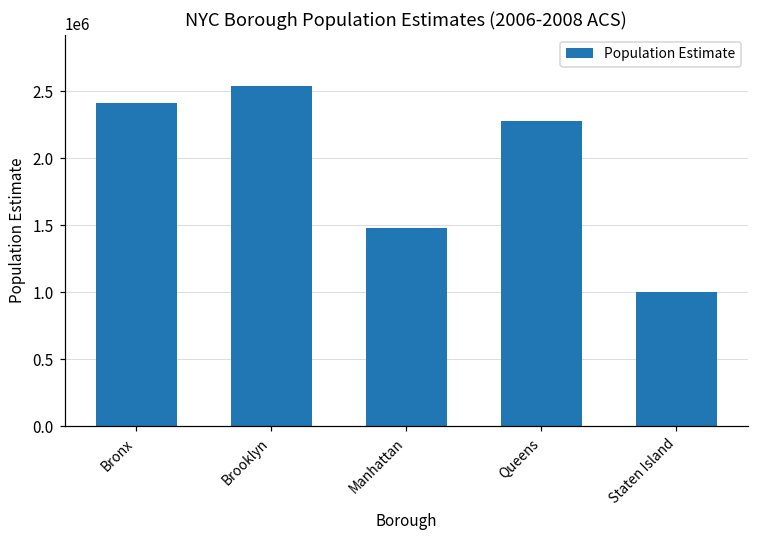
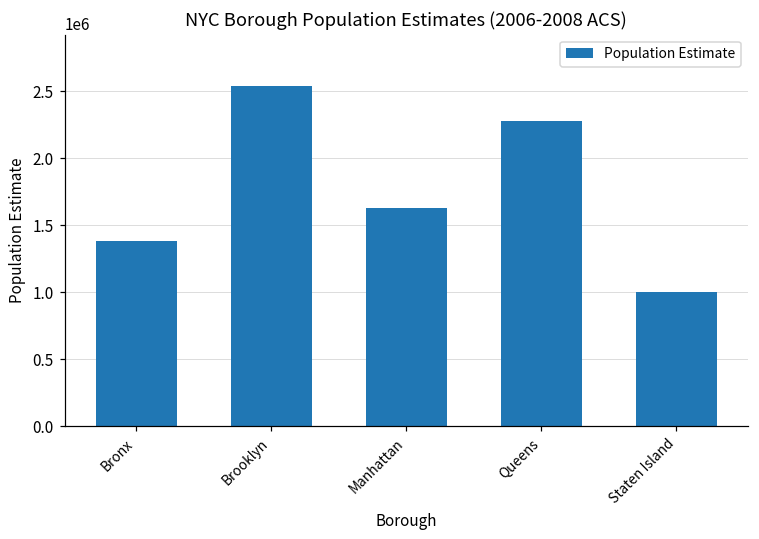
Bronx: 2410000 -> 1380000
Manhattan: 1480000 -> 1620000
